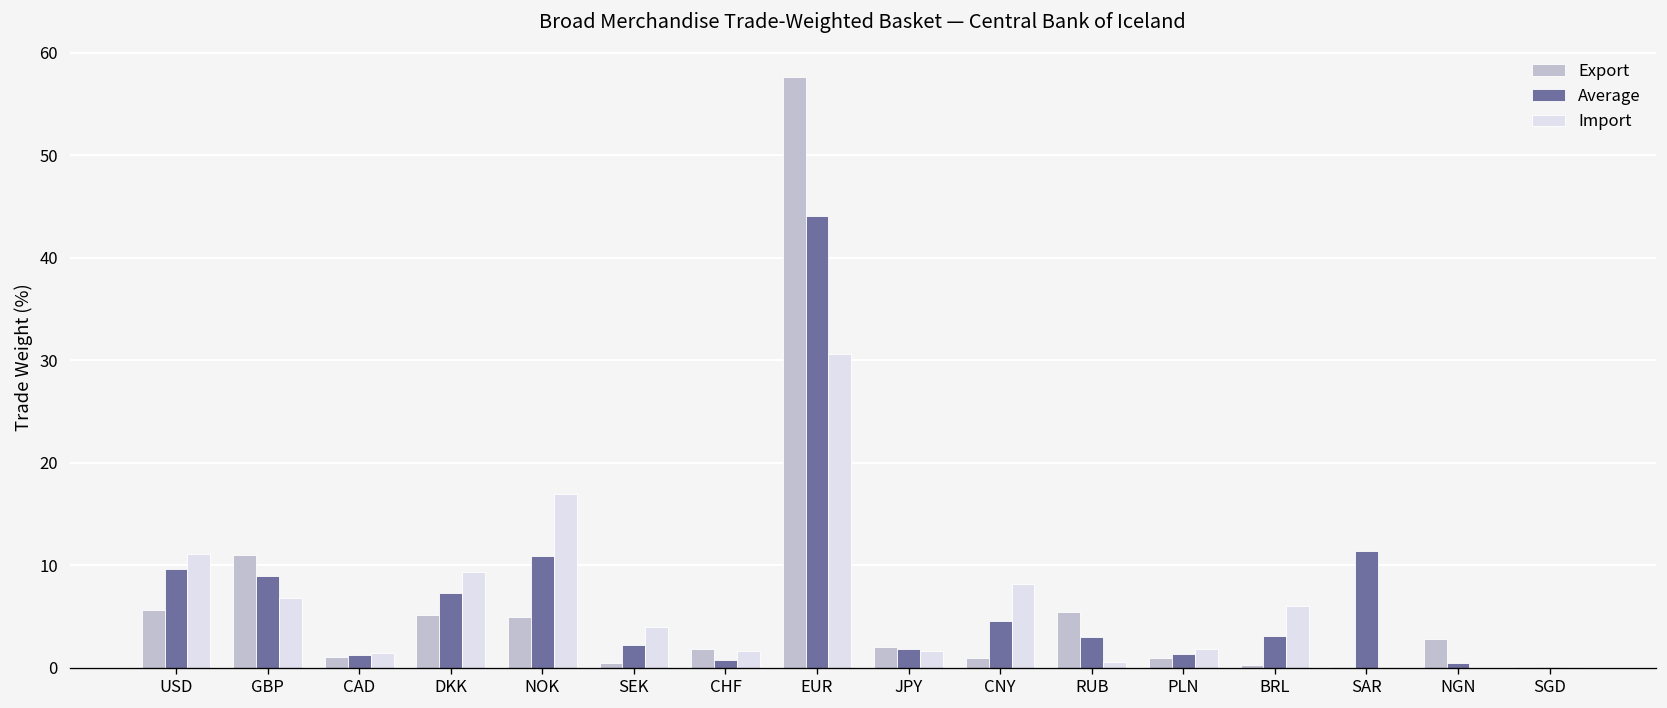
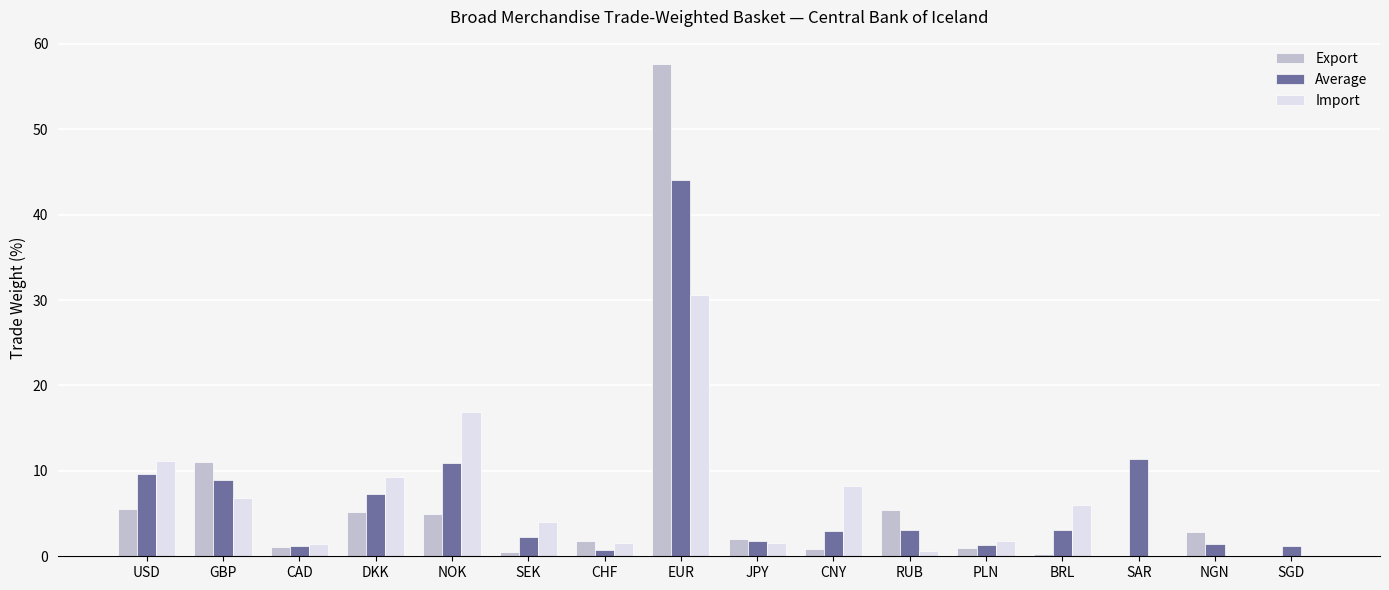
Average, CNY: 5 -> 3
Average, NGN: 0 -> 1
Average, SGD: 0 -> 1
